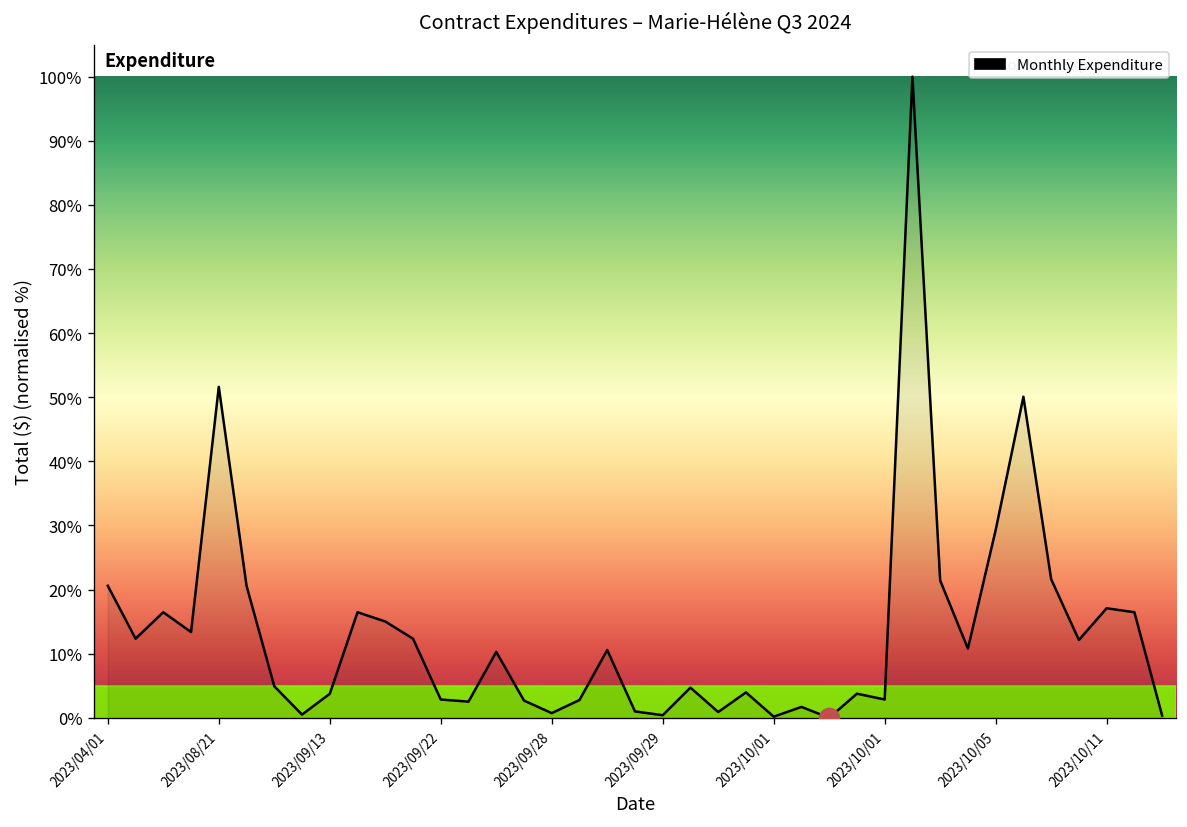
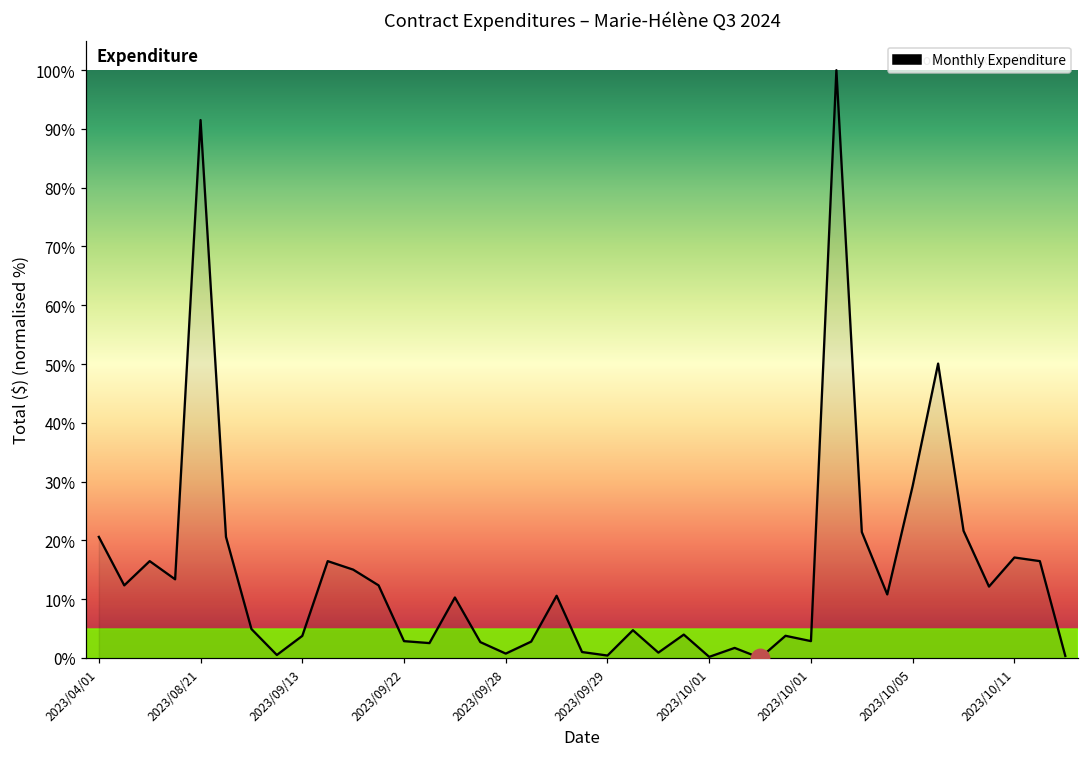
Monthly Expenditure, 2023/08/21: 52% -> 92%
